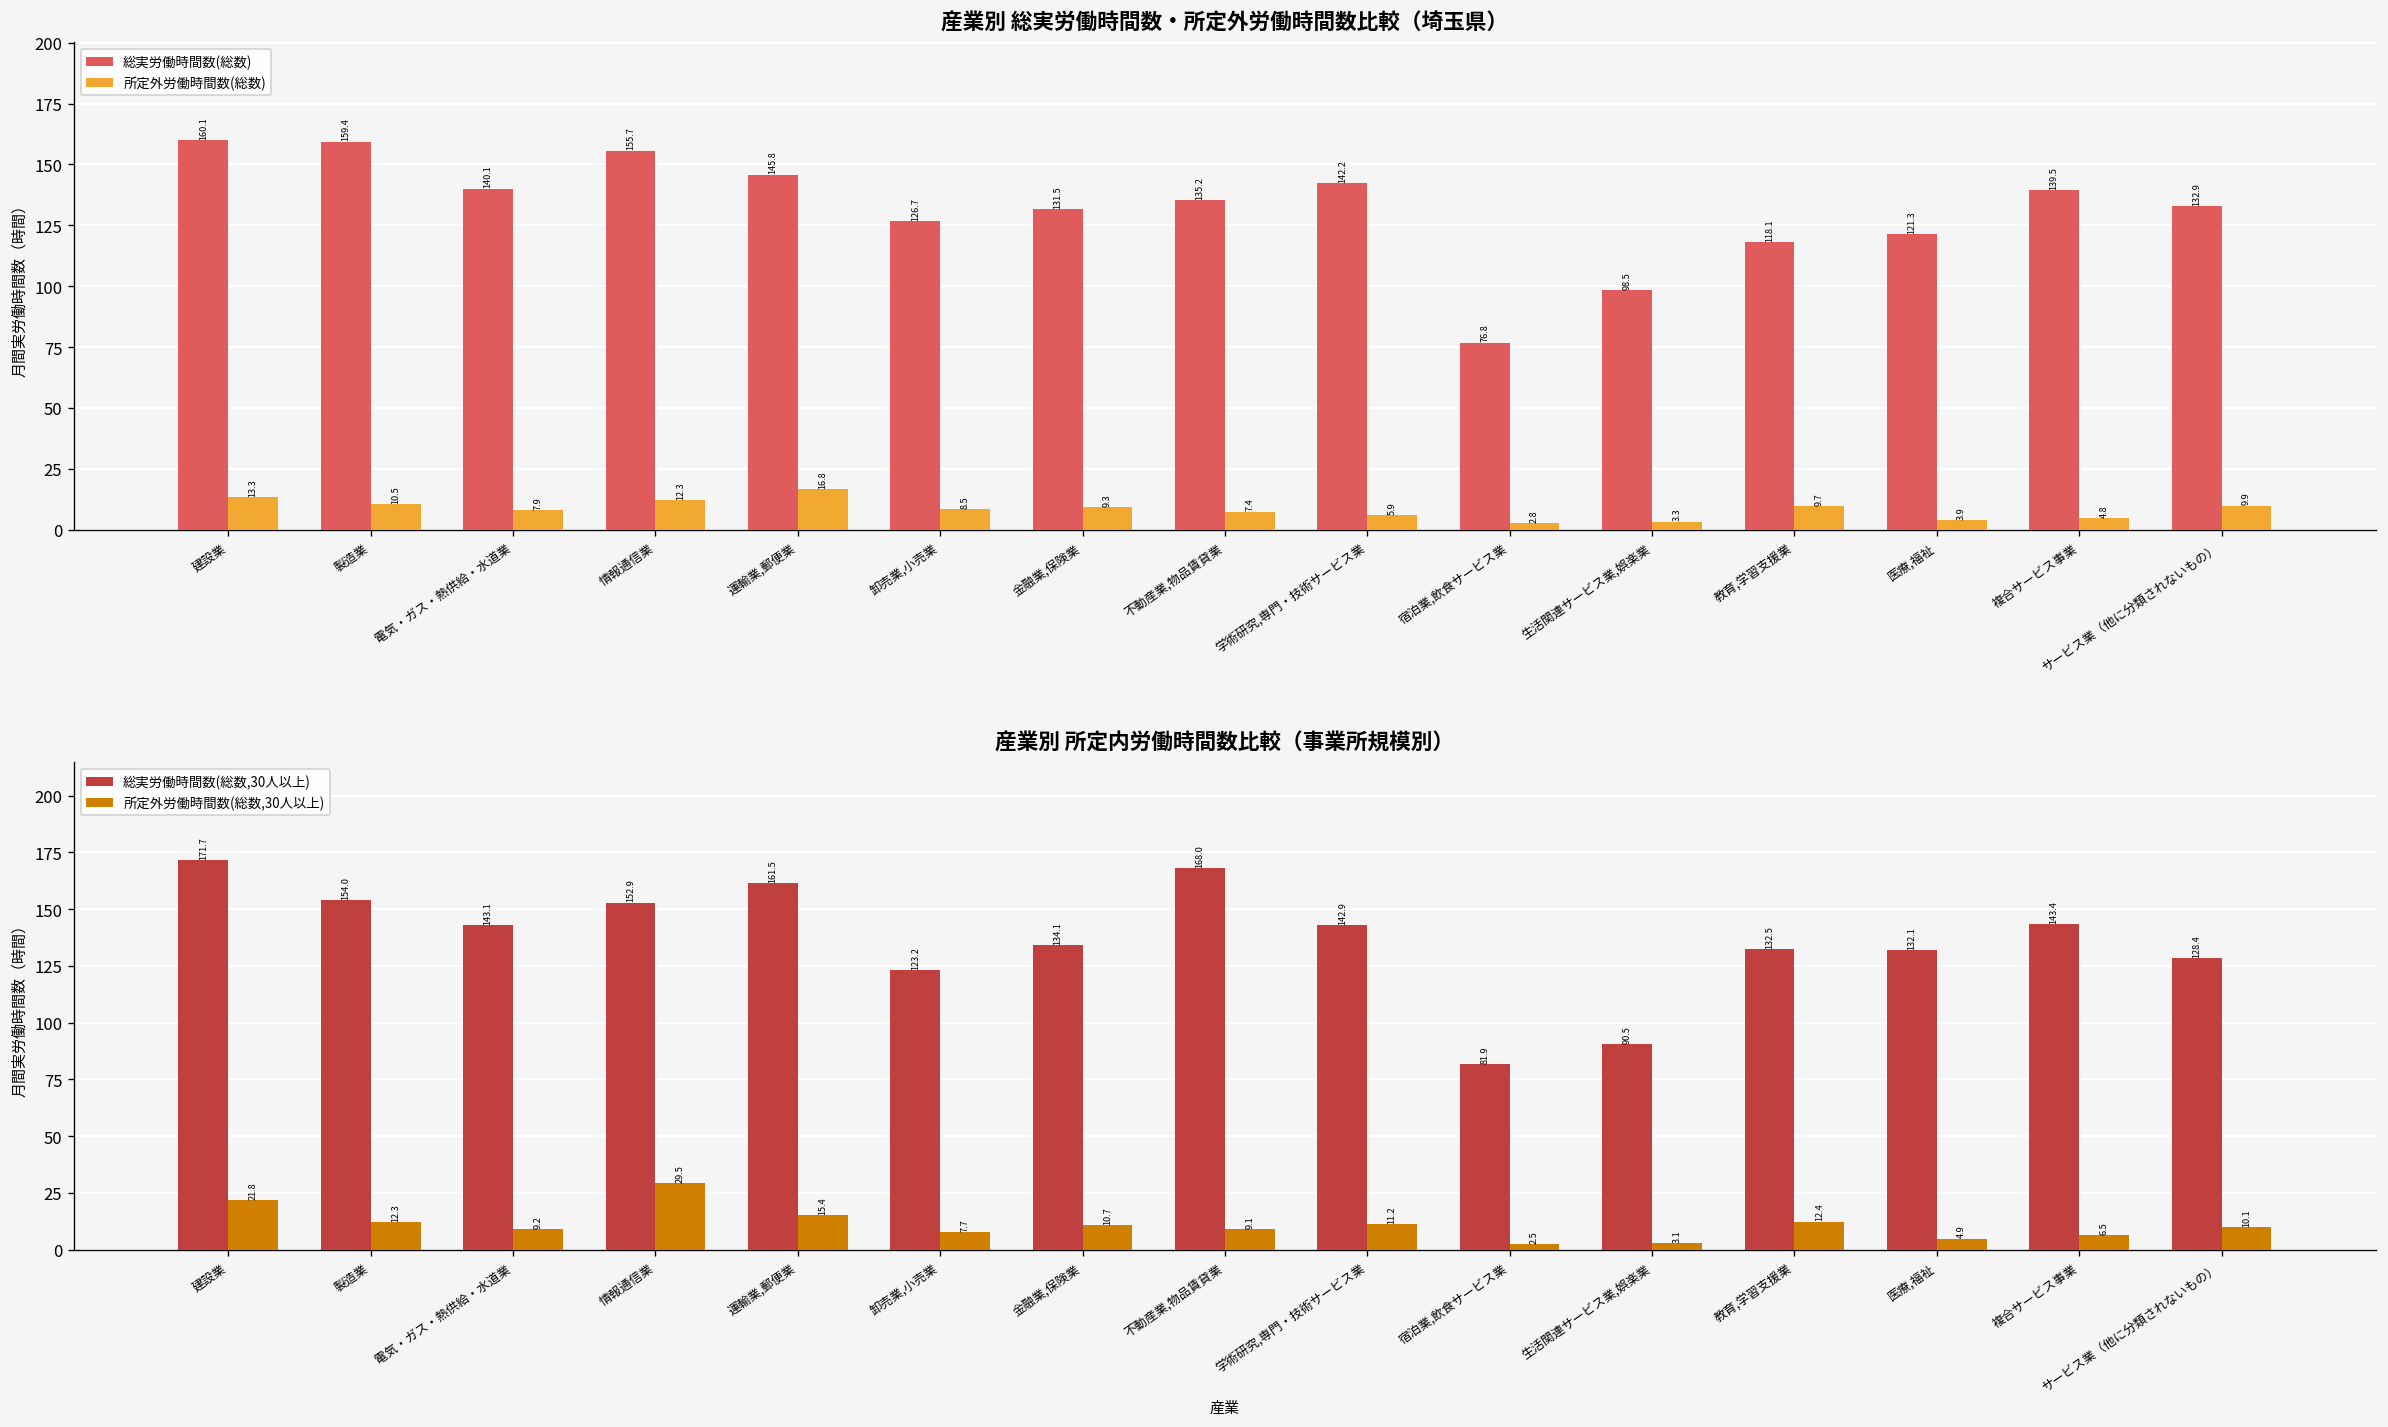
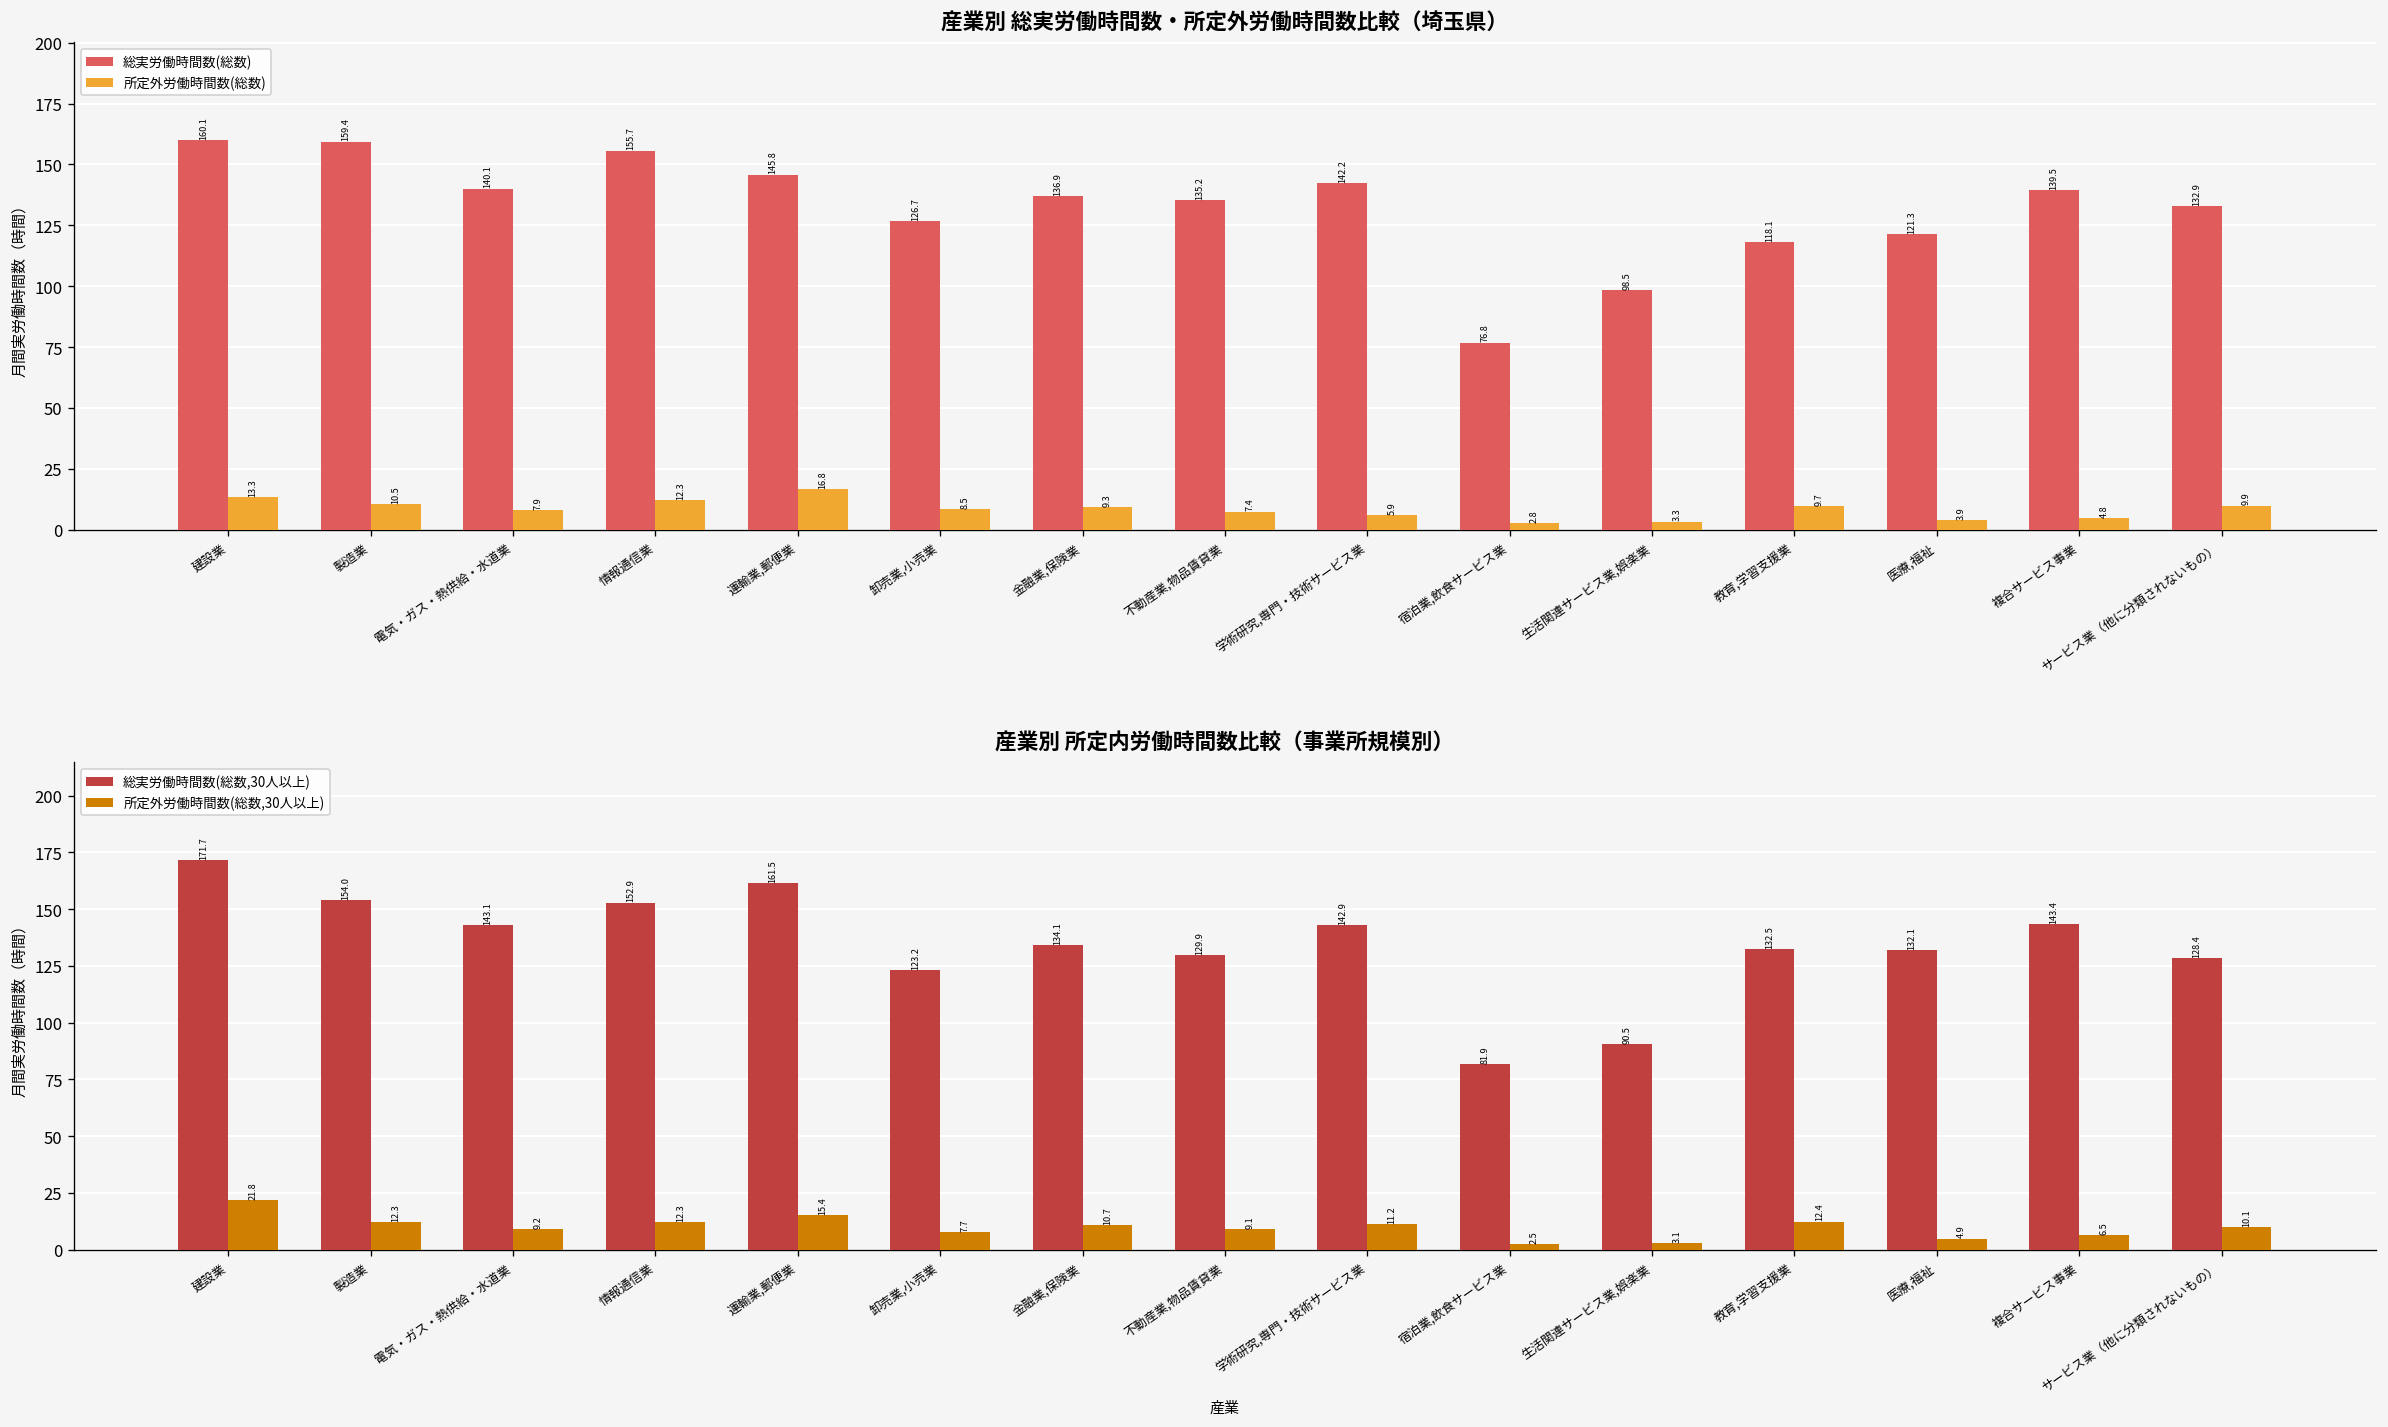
産業別 総実労働時間数・所定外労働時間数比較（埼玉県）, 総実労働時間数(総数), 金融業,保険業: 131.5 -> 136.9
産業別 所定内労働時間数比較（事業所規模別）, 所定外労働時間数(総数,30人以上), 情報通信業: 29.5 -> 12.3
産業別 所定内労働時間数比較（事業所規模別）, 総実労働時間数(総数,30人以上), 不動産業,物品賃貸業: 168.0 -> 129.9
